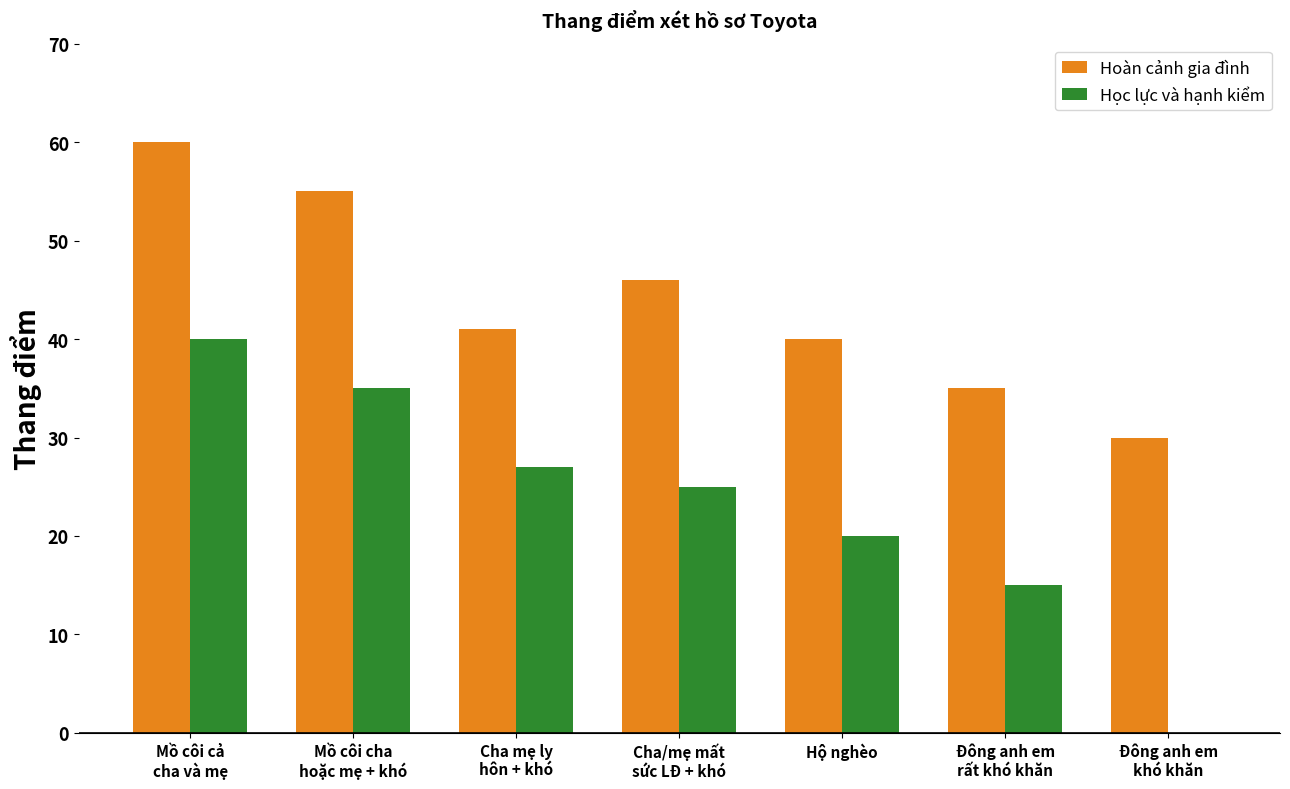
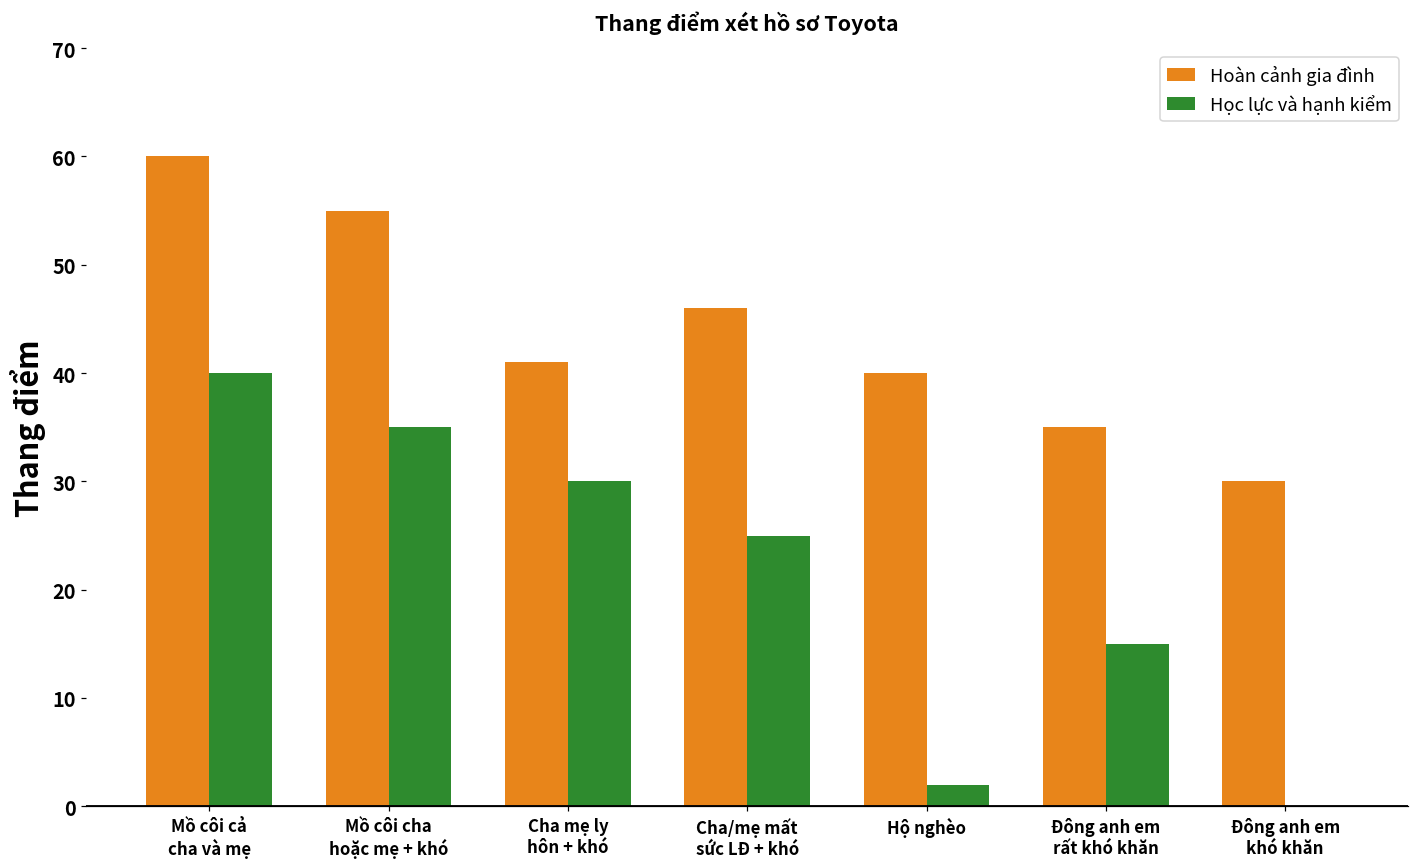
Học lực và hạnh kiểm, Cha mẹ ly hôn + khó: 27 -> 30
Học lực và hạnh kiểm, Hộ nghèo: 20 -> 2
